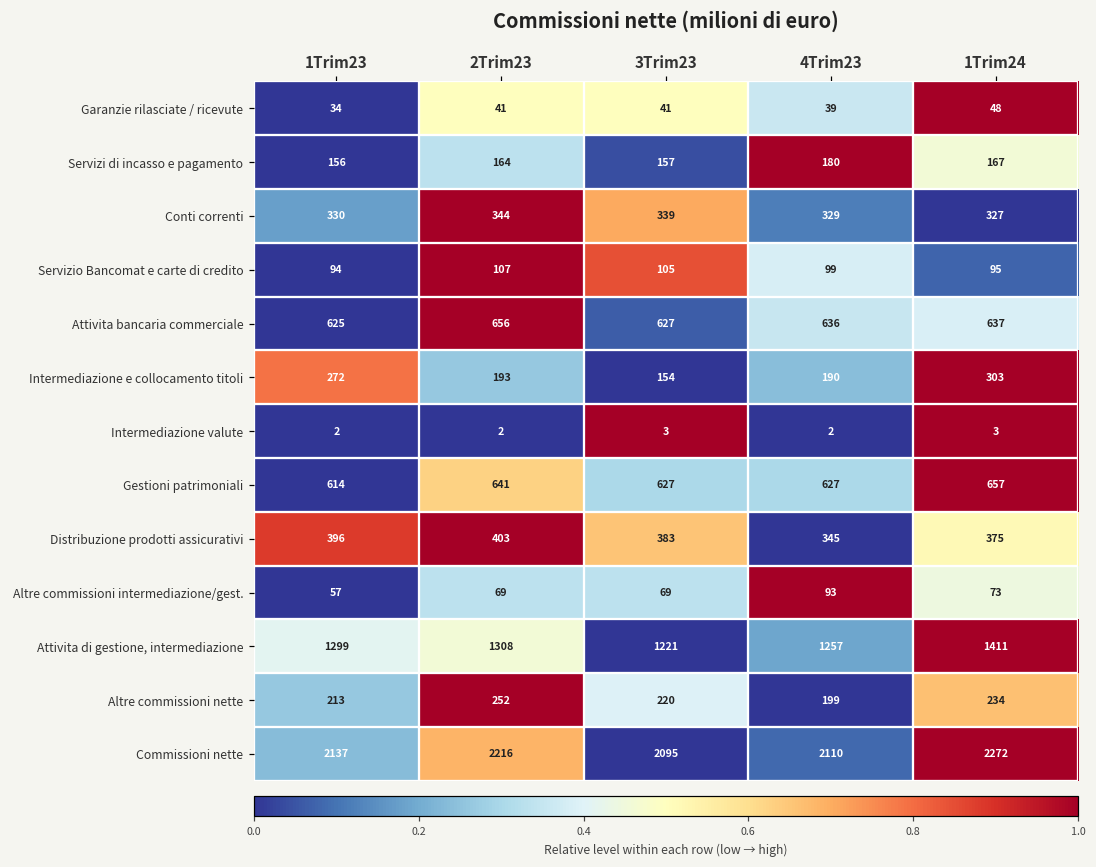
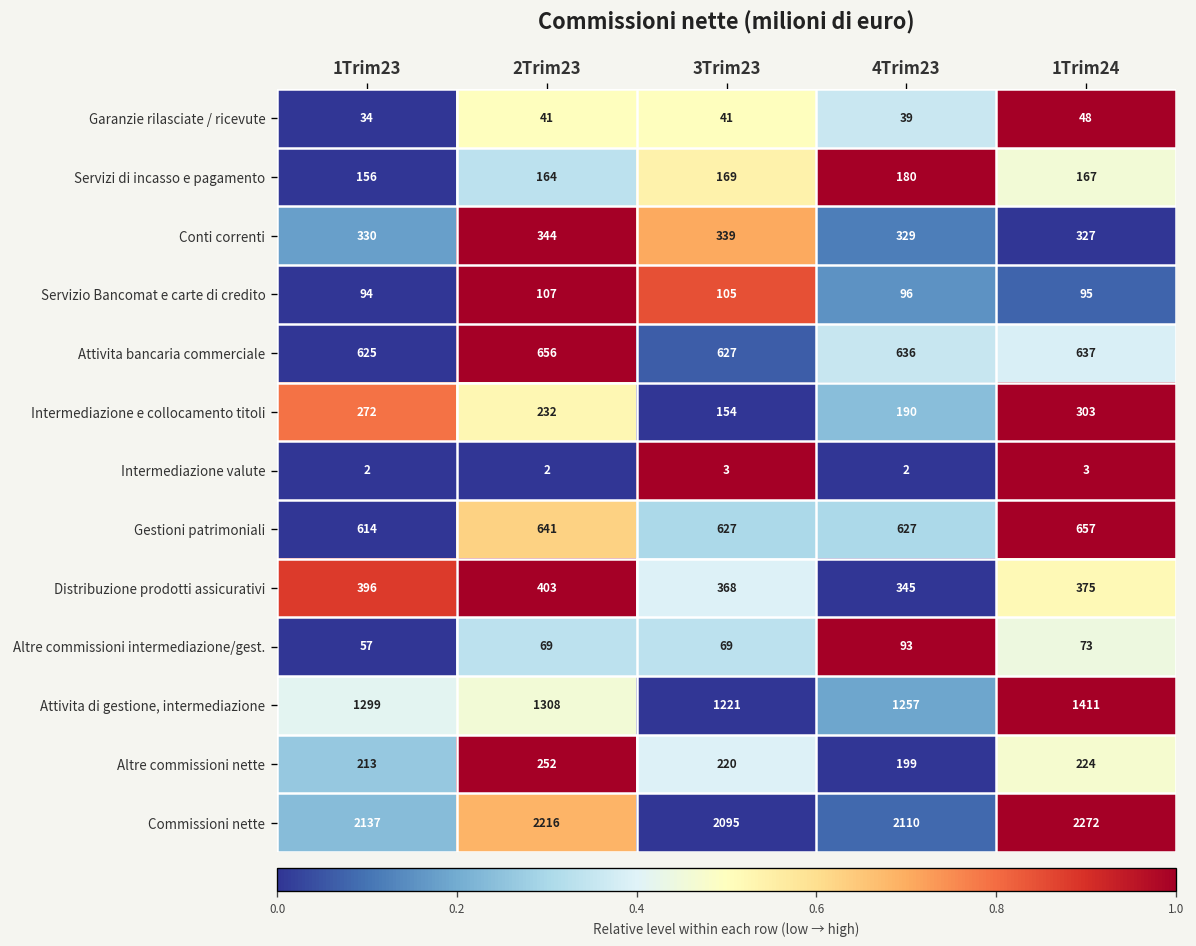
Servizi di incasso e pagamento, 3Trim23: 157 -> 169
Servizio Bancomat e carte di credito, 4Trim23: 99 -> 96
Intermediazione e collocamento titoli, 2Trim23: 193 -> 232
Distribuzione prodotti assicurativi, 3Trim23: 383 -> 368
Altre commissioni nette, 1Trim24: 234 -> 224
